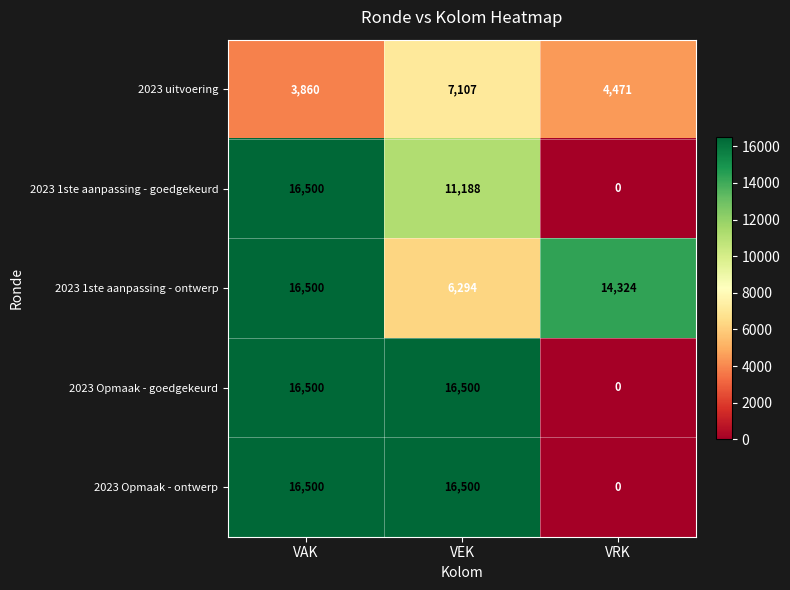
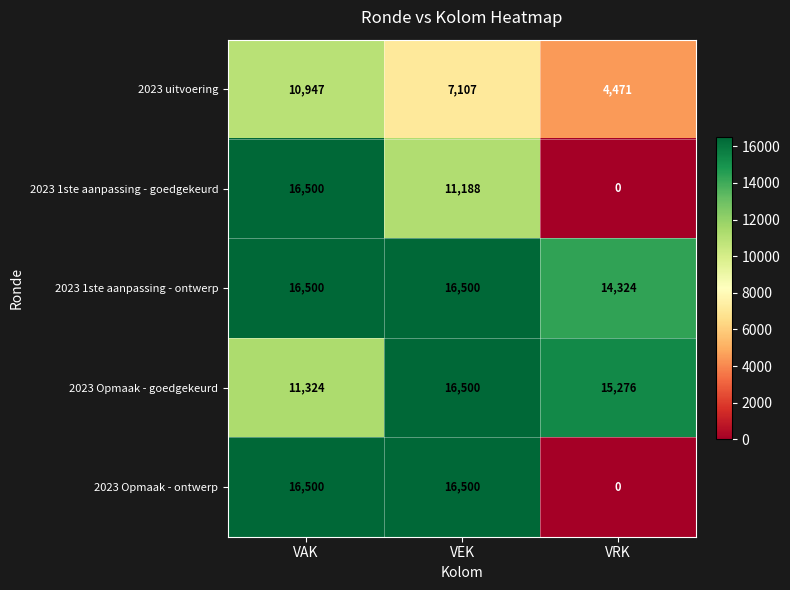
2023 uitvoering, VAK: 3,860 -> 10,947
2023 1ste aanpassing - ontwerp, VEK: 6,294 -> 16,500
2023 Opmaak - goedgekeurd, VAK: 16,500 -> 11,324
2023 Opmaak - goedgekeurd, VRK: 0 -> 15,276
